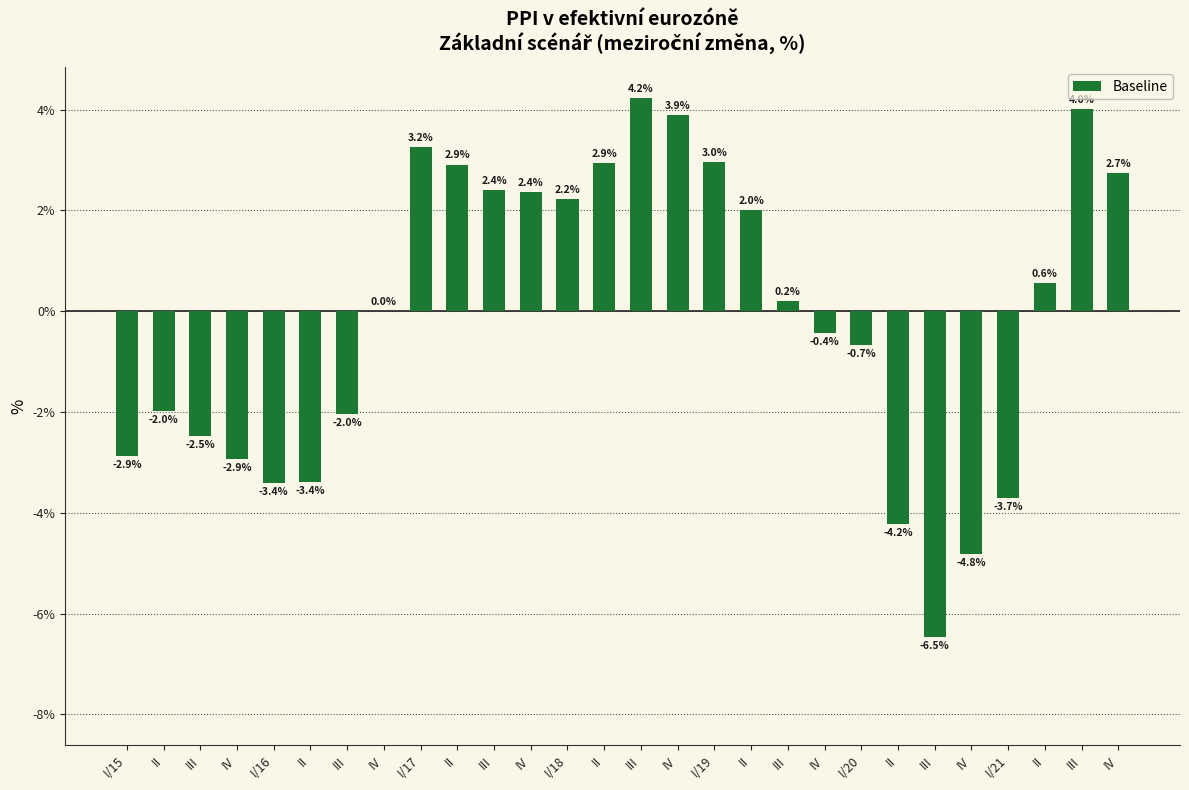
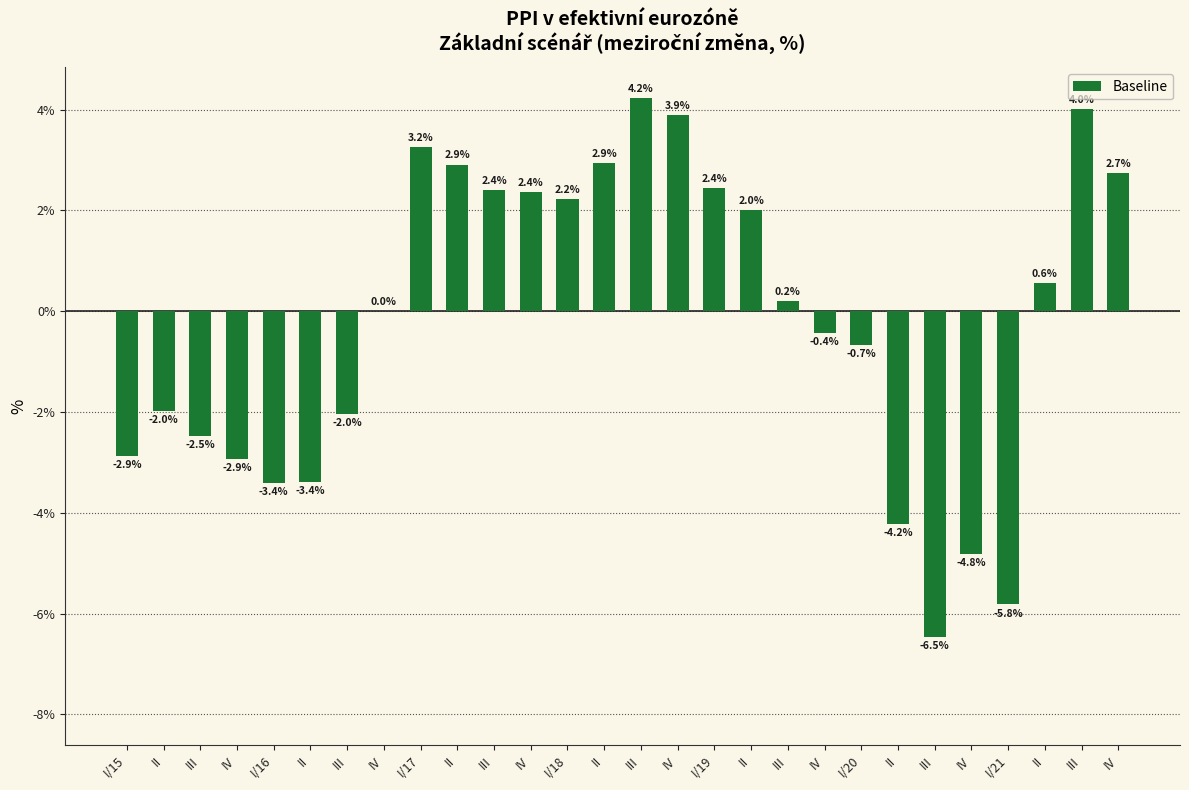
I/19: 3.0% -> 2.4%
I/21: -3.7% -> -5.8%
